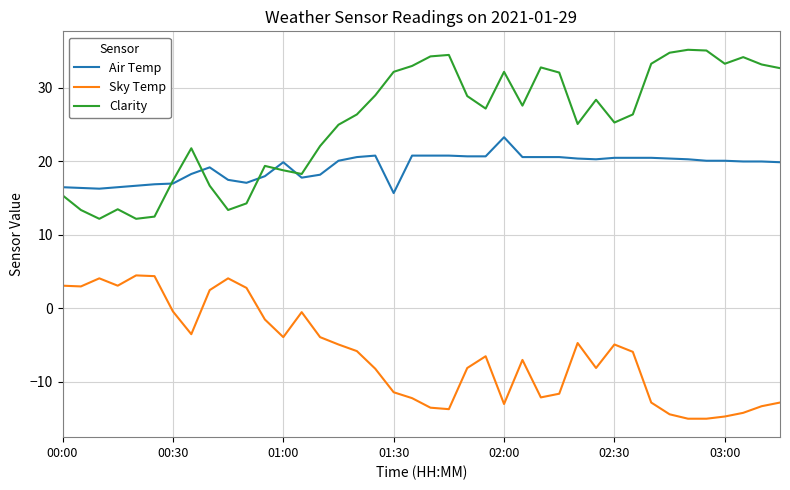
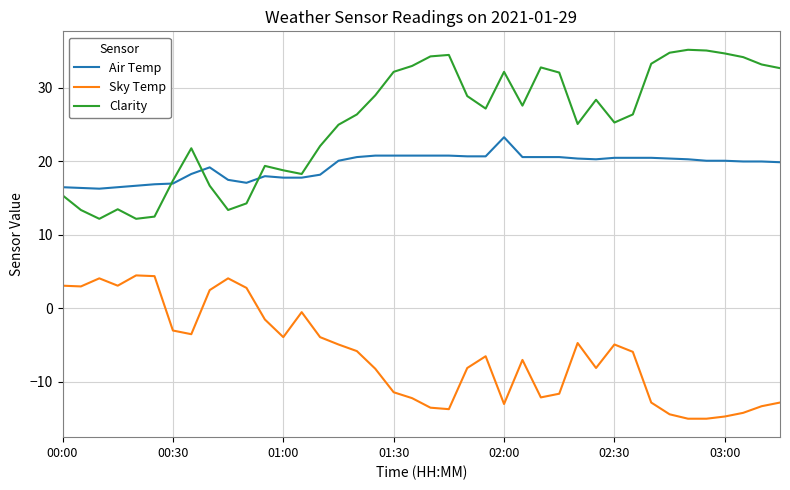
Sky Temp, 00:30: 0 -> -3
Air Temp, 01:00: 20 -> 18
Air Temp, 01:30: 16 -> 21
Clarity, 03:00: 33 -> 35
